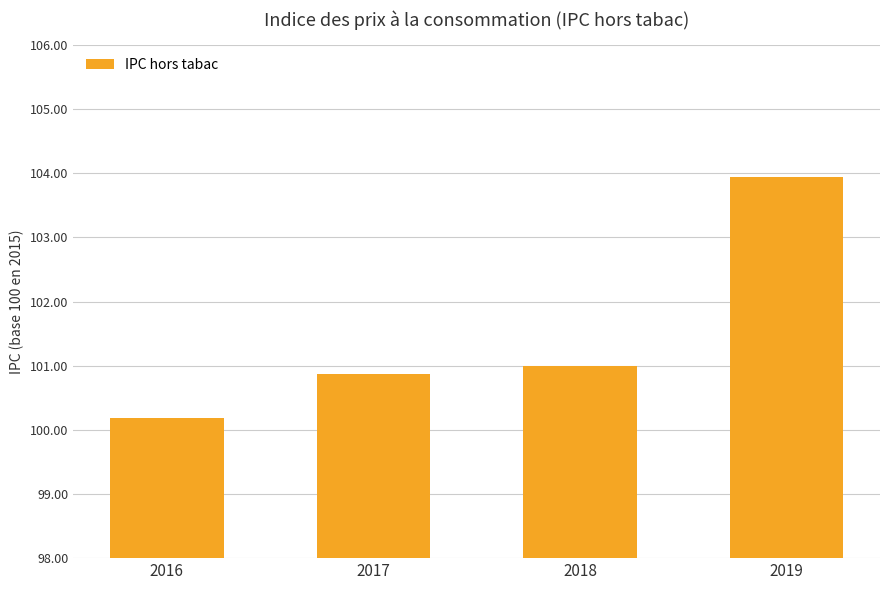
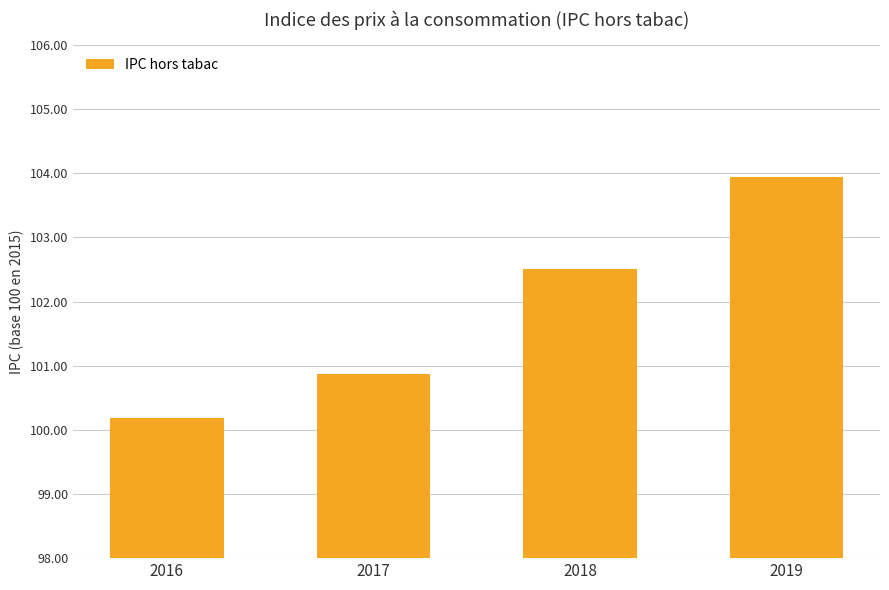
2018: 101.0 -> 102.5
